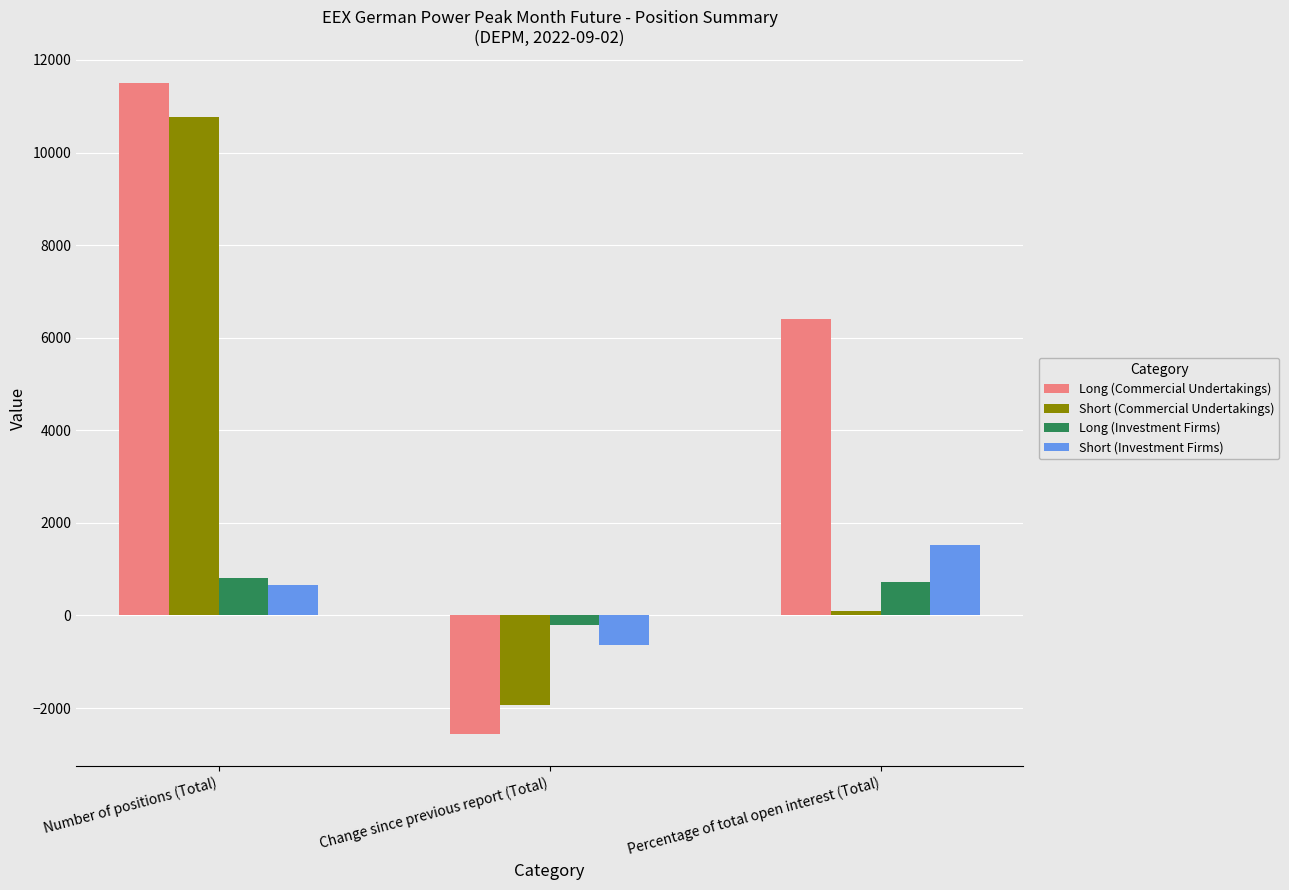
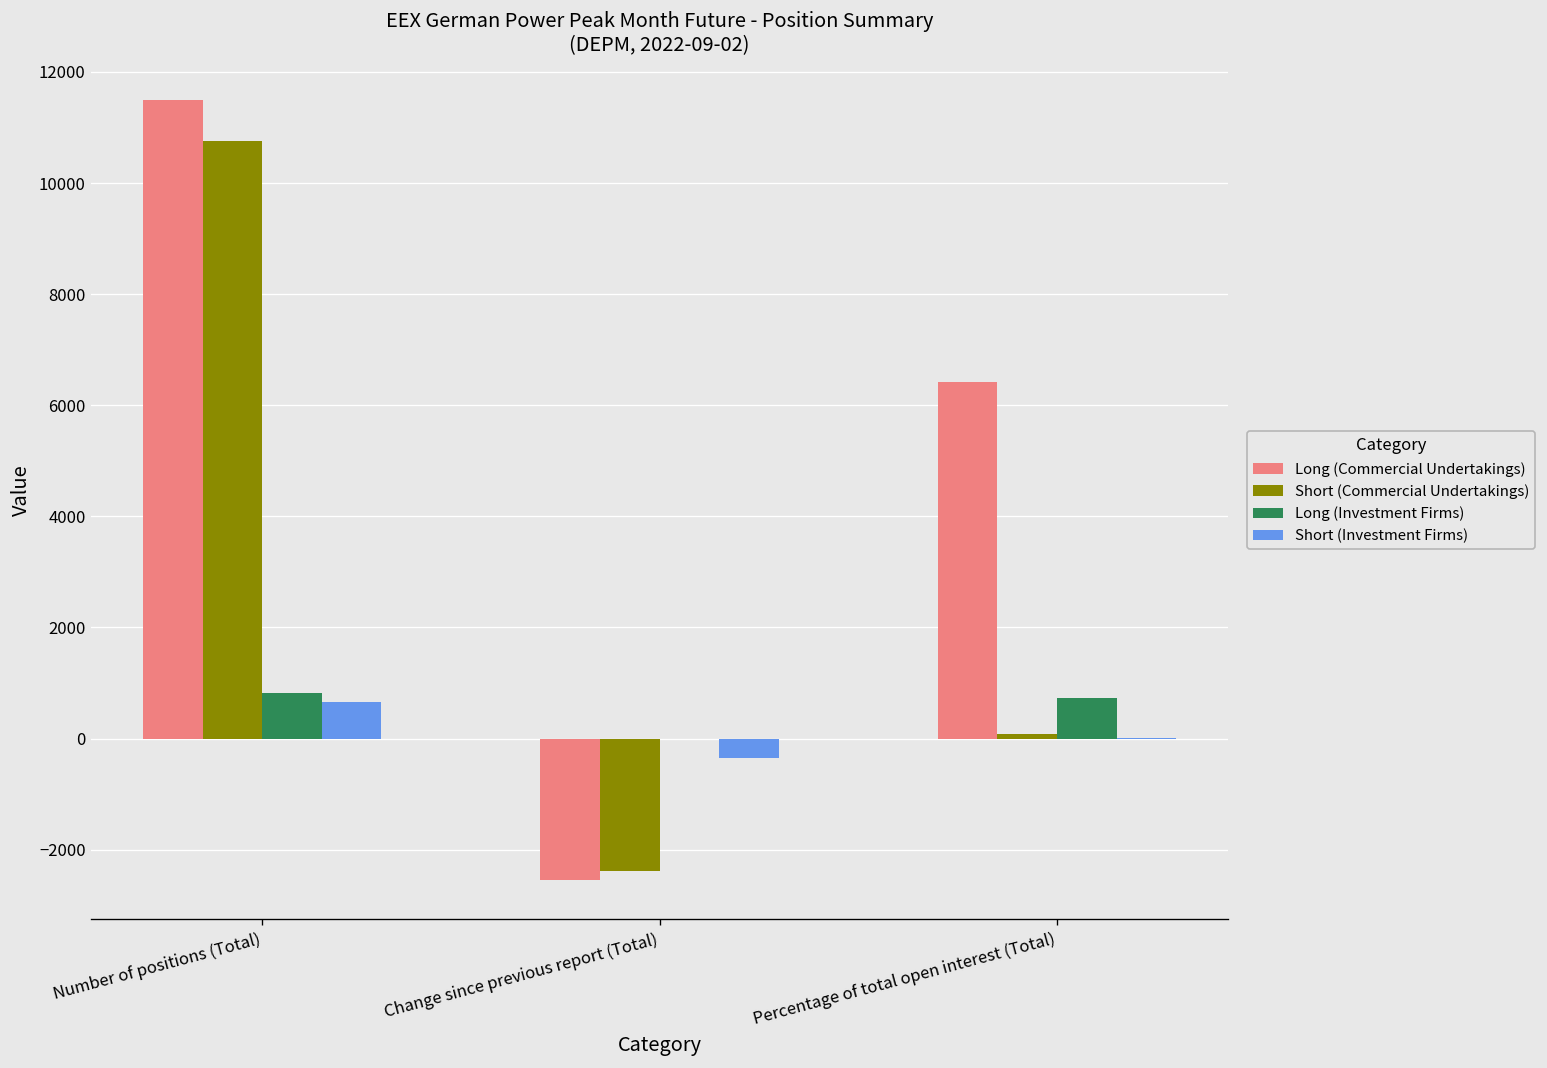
Short (Commercial Undertakings), Change since previous report (Total): -1900 -> -2400
Long (Investment Firms), Change since previous report (Total): -200 -> 0
Short (Investment Firms), Change since previous report (Total): -600 -> -400
Short (Investment Firms), Percentage of total open interest (Total): 1500 -> 0
